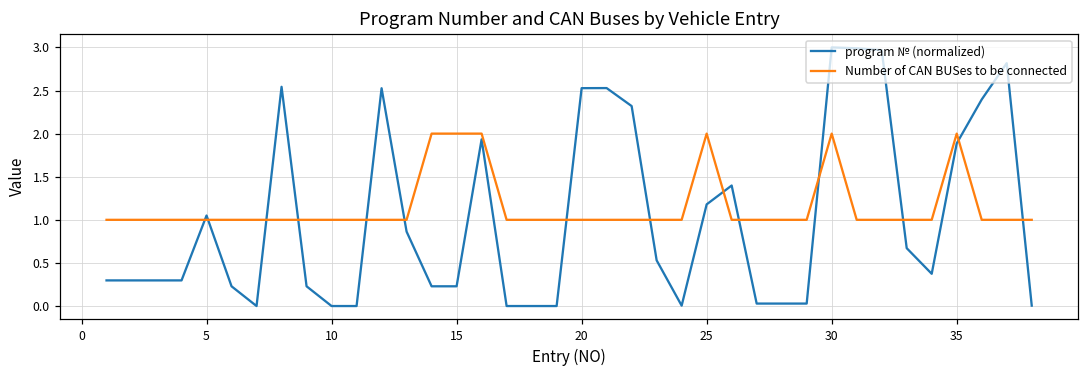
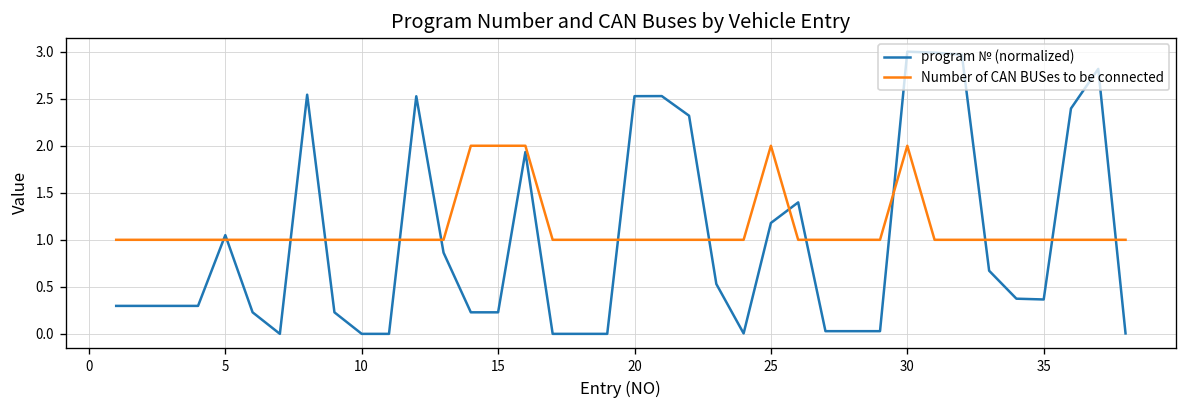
program № (normalized), 35: 1.9 -> 0.4
Number of CAN BUSes to be connected, 35: 2 -> 1
